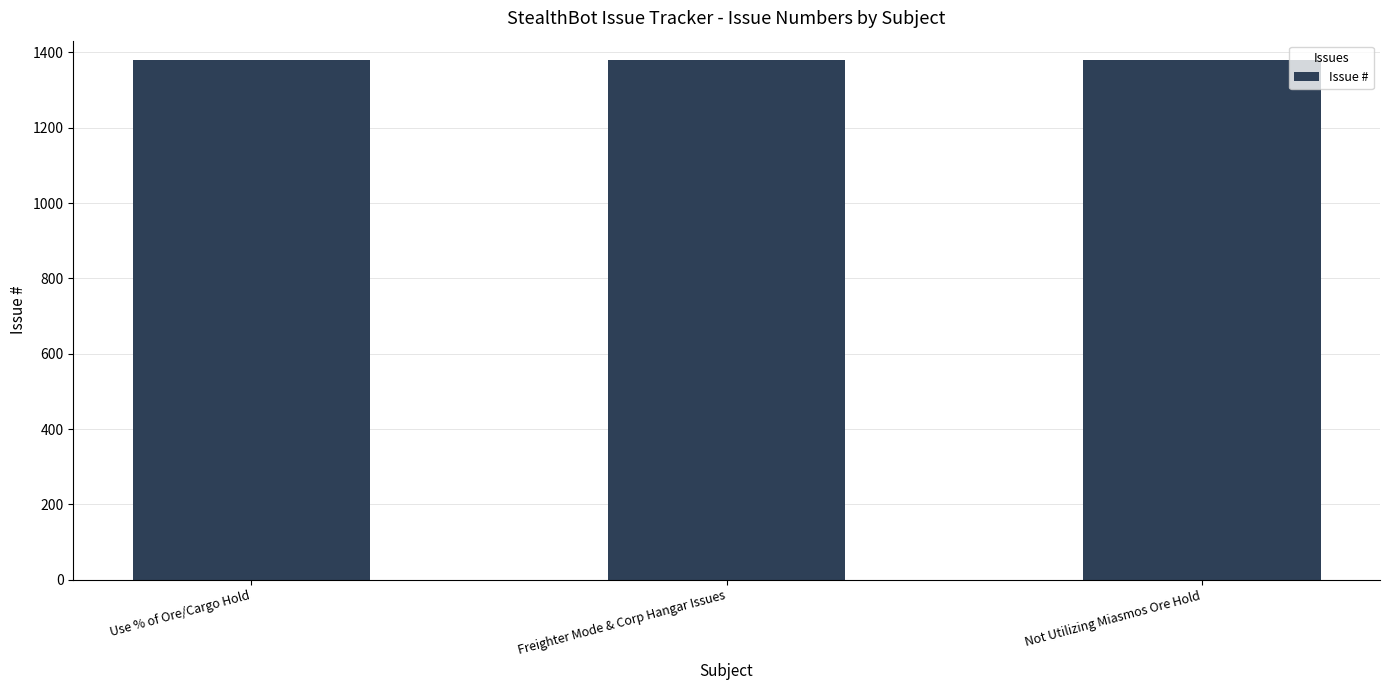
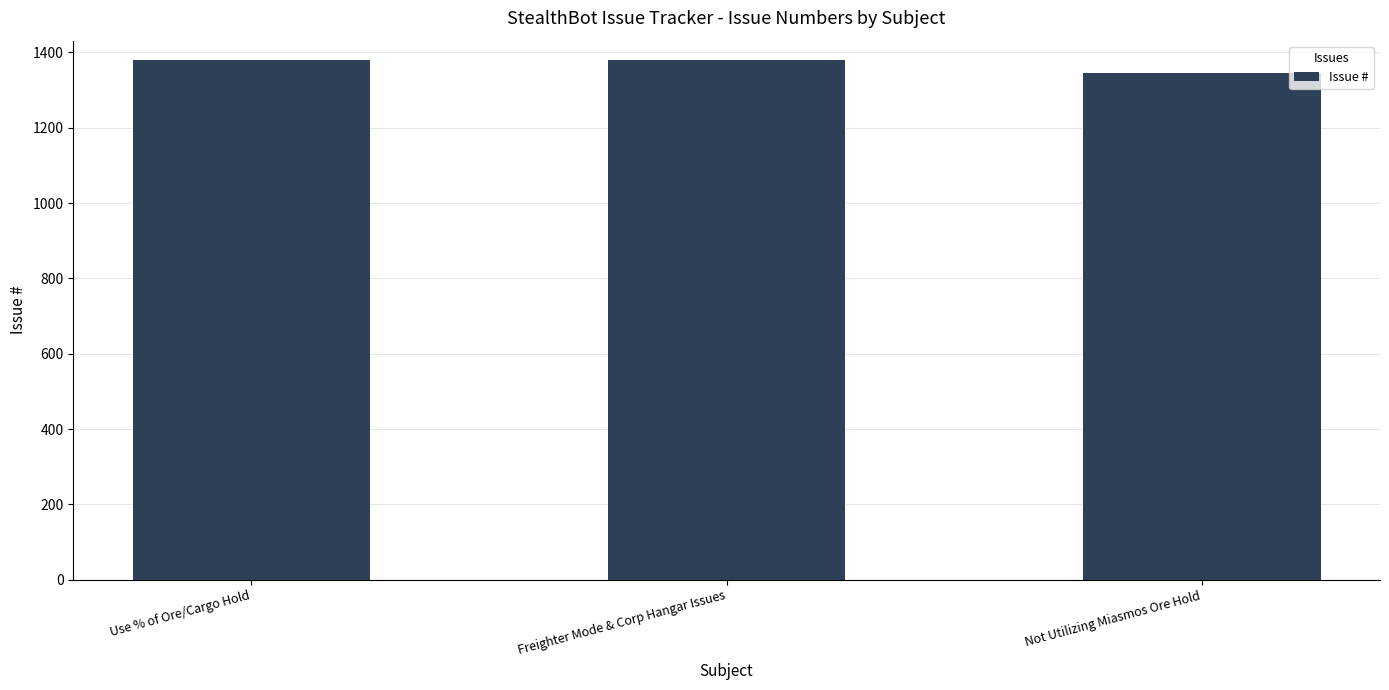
Not Utilizing Miasmos Ore Hold: 1380 -> 1350
